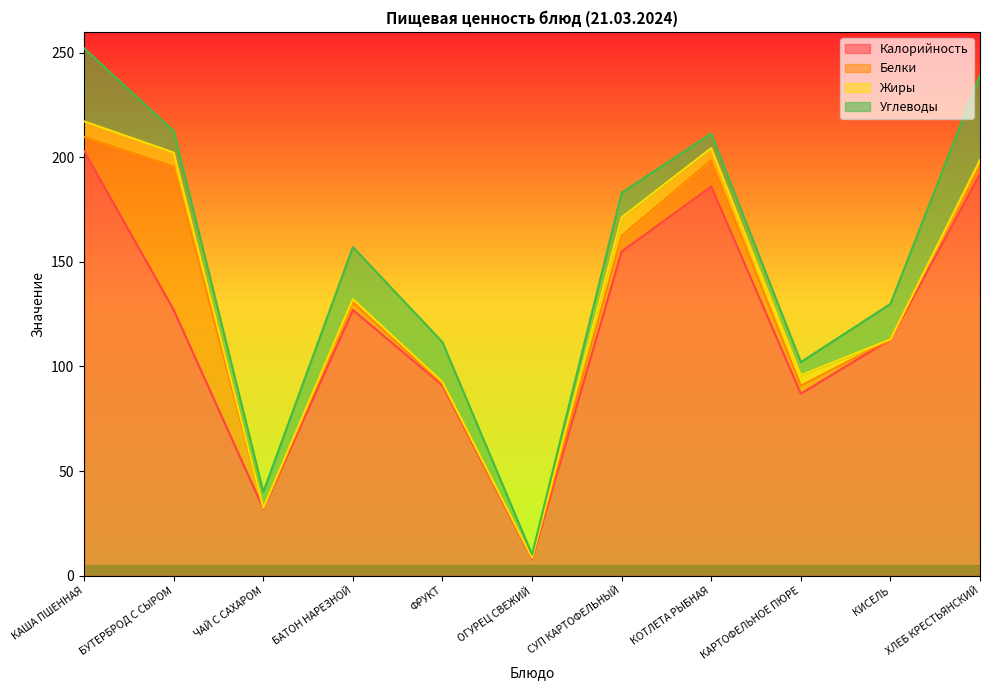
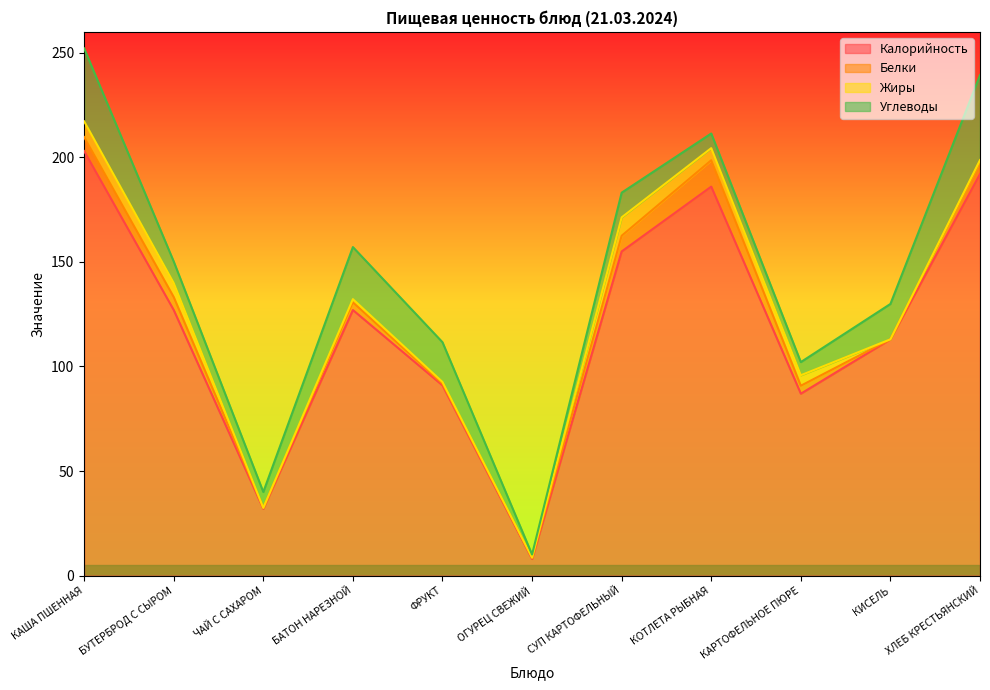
Белки, БУТЕРБРОД С СЫРОМ: 69 -> 6
